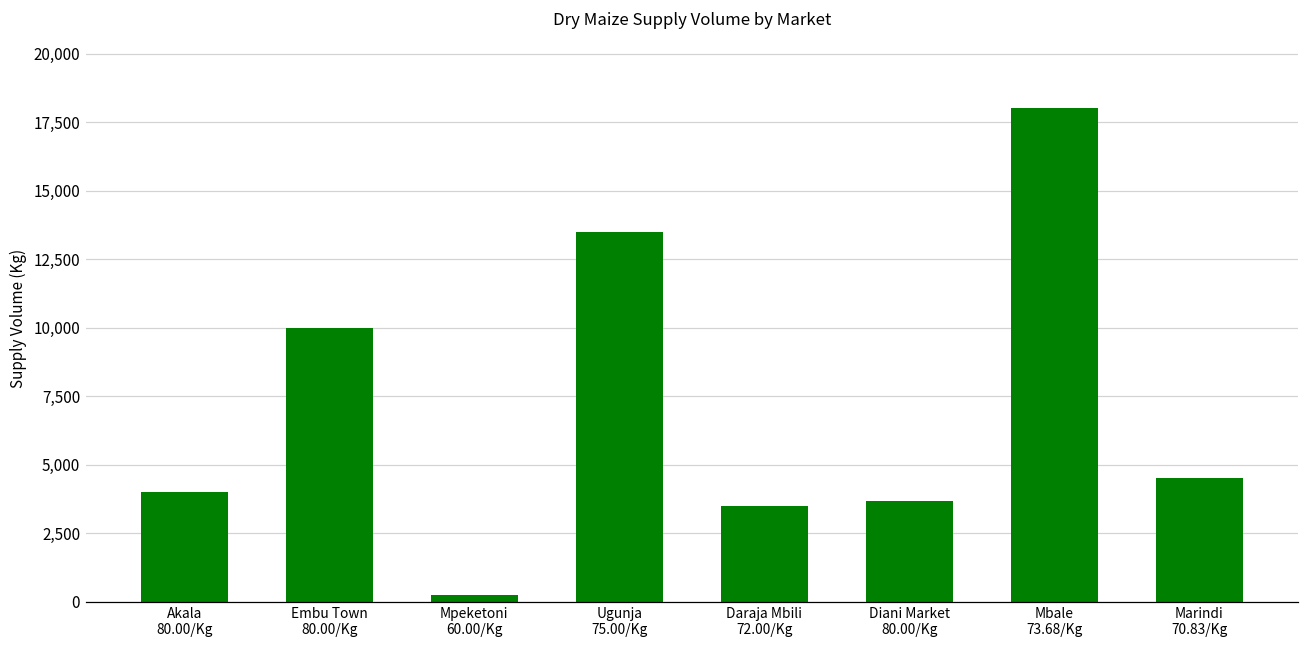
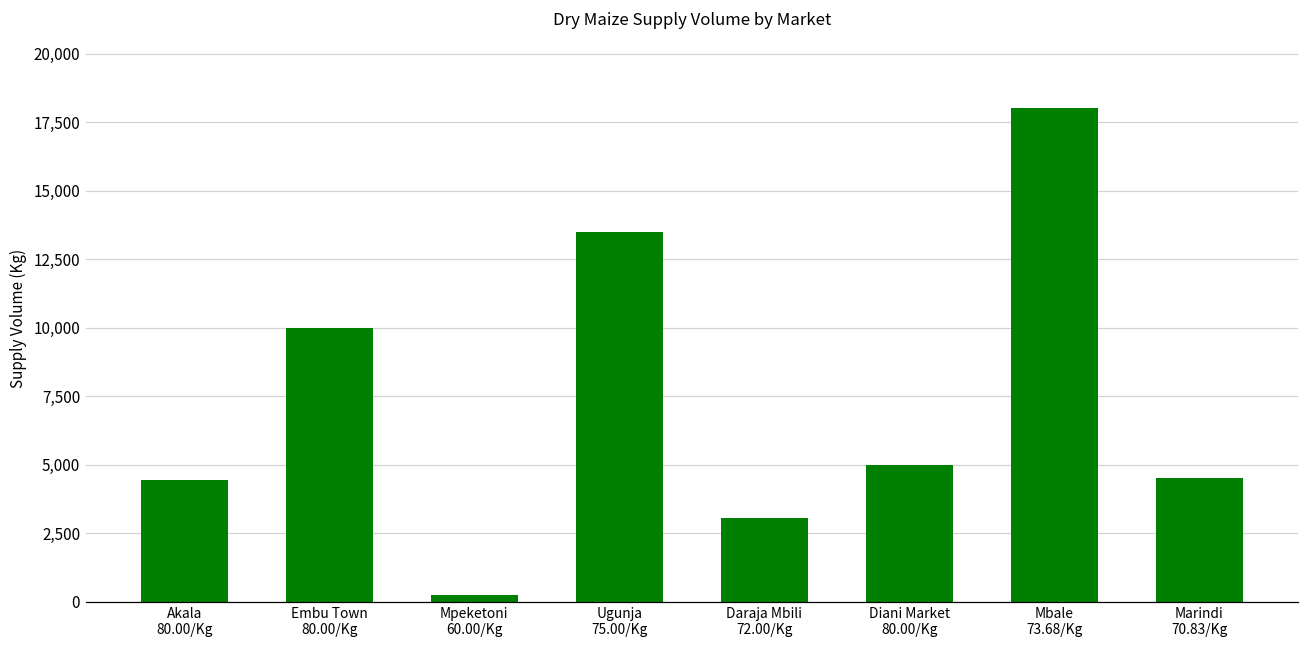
Akala 80.00/Kg: 4,000 -> 4,400
Daraja Mbili 72.00/Kg: 3,500 -> 3,100
Diani Market 80.00/Kg: 3,700 -> 5,000
